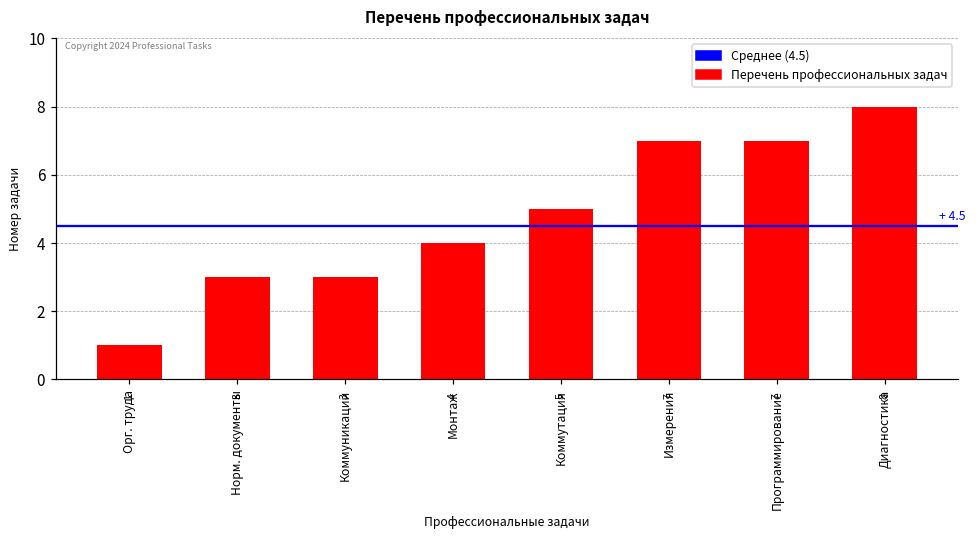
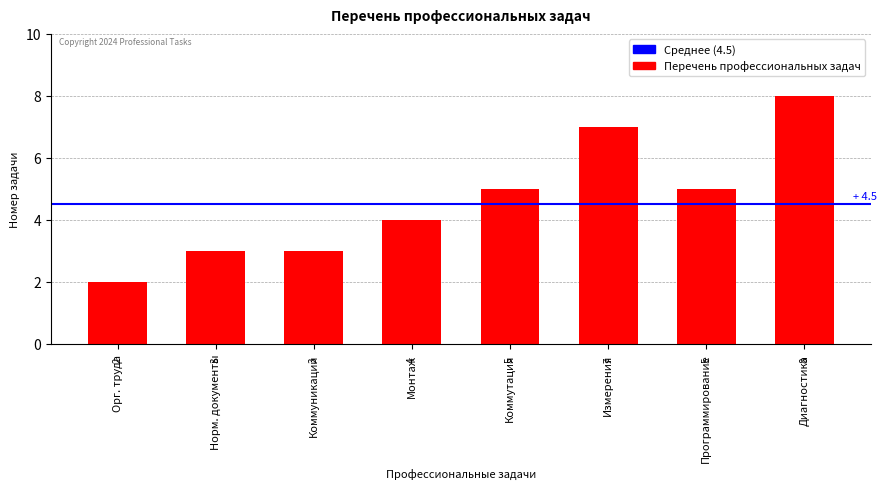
Орг. труда: 1 -> 2
Программирование: 7 -> 5
